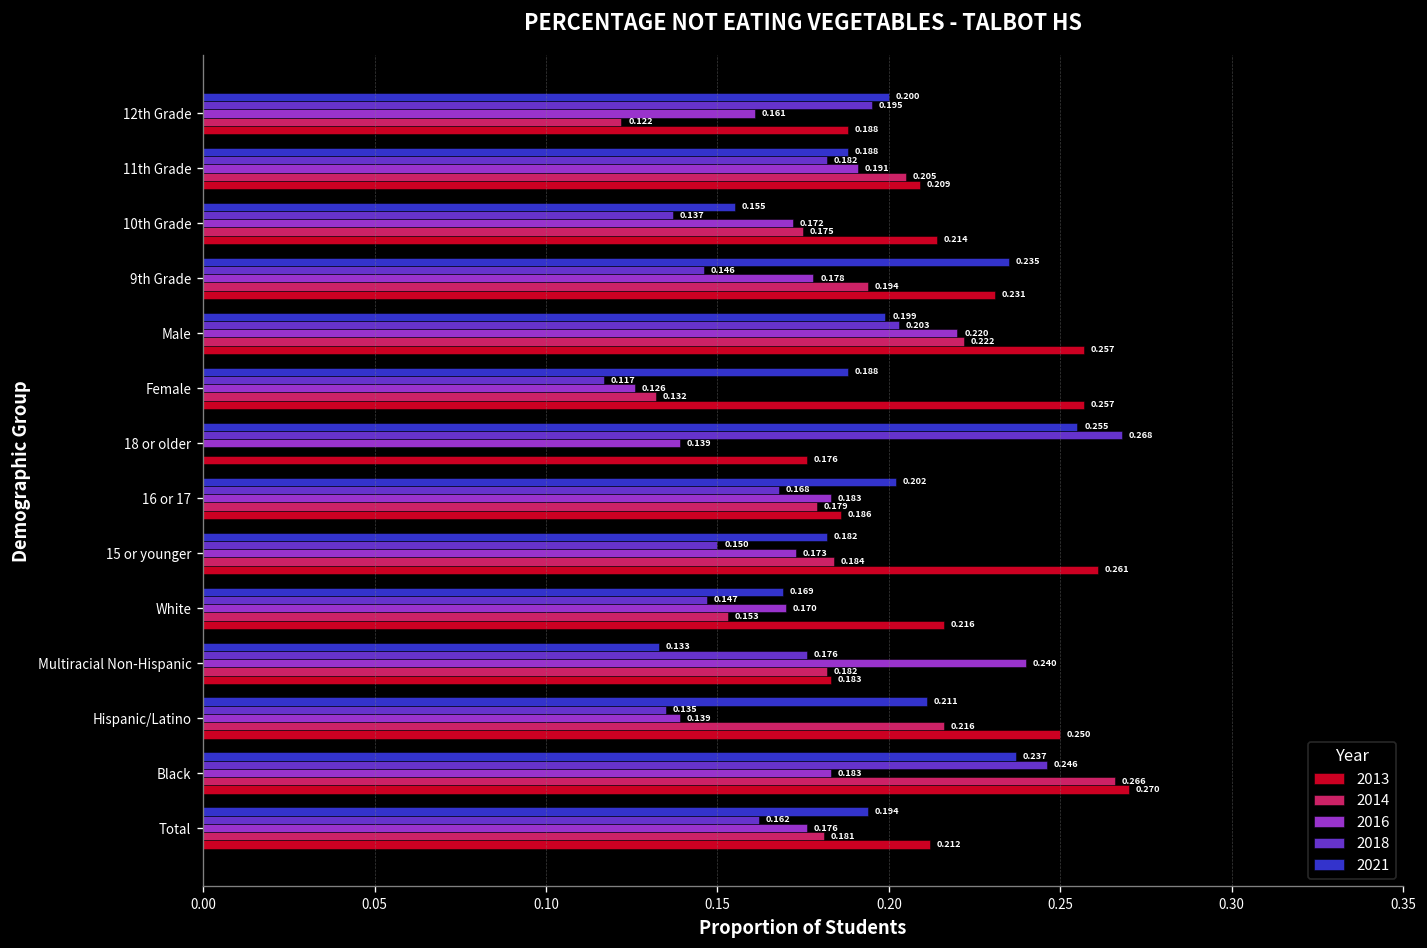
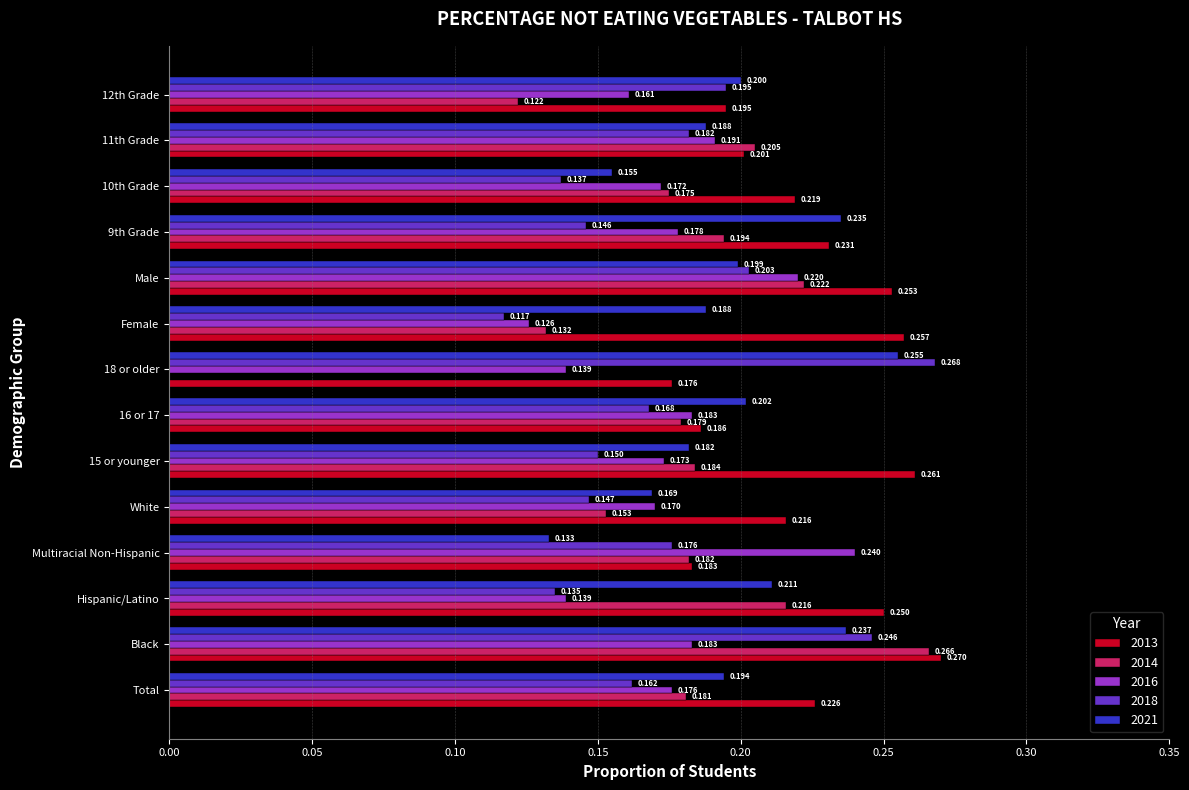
2013, 12th Grade: 0.188 -> 0.195
2013, 11th Grade: 0.209 -> 0.201
2013, 10th Grade: 0.214 -> 0.219
2013, Male: 0.257 -> 0.253
2013, Total: 0.212 -> 0.226
